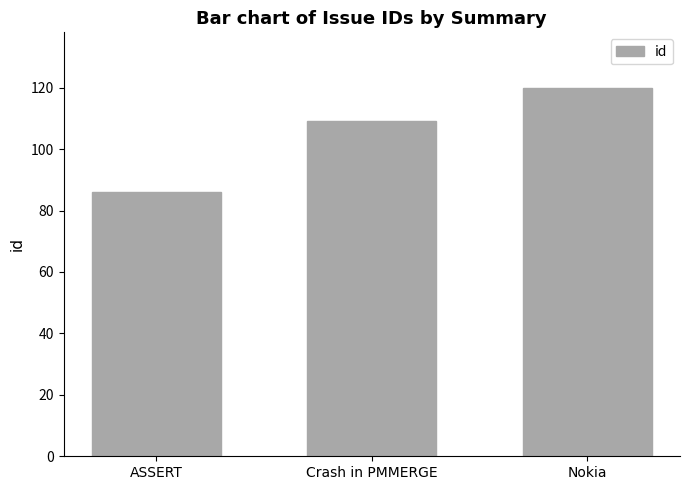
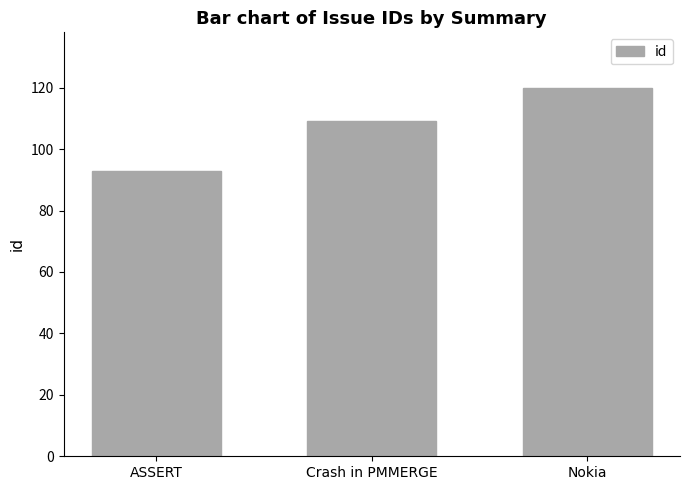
ASSERT: 86 -> 93
